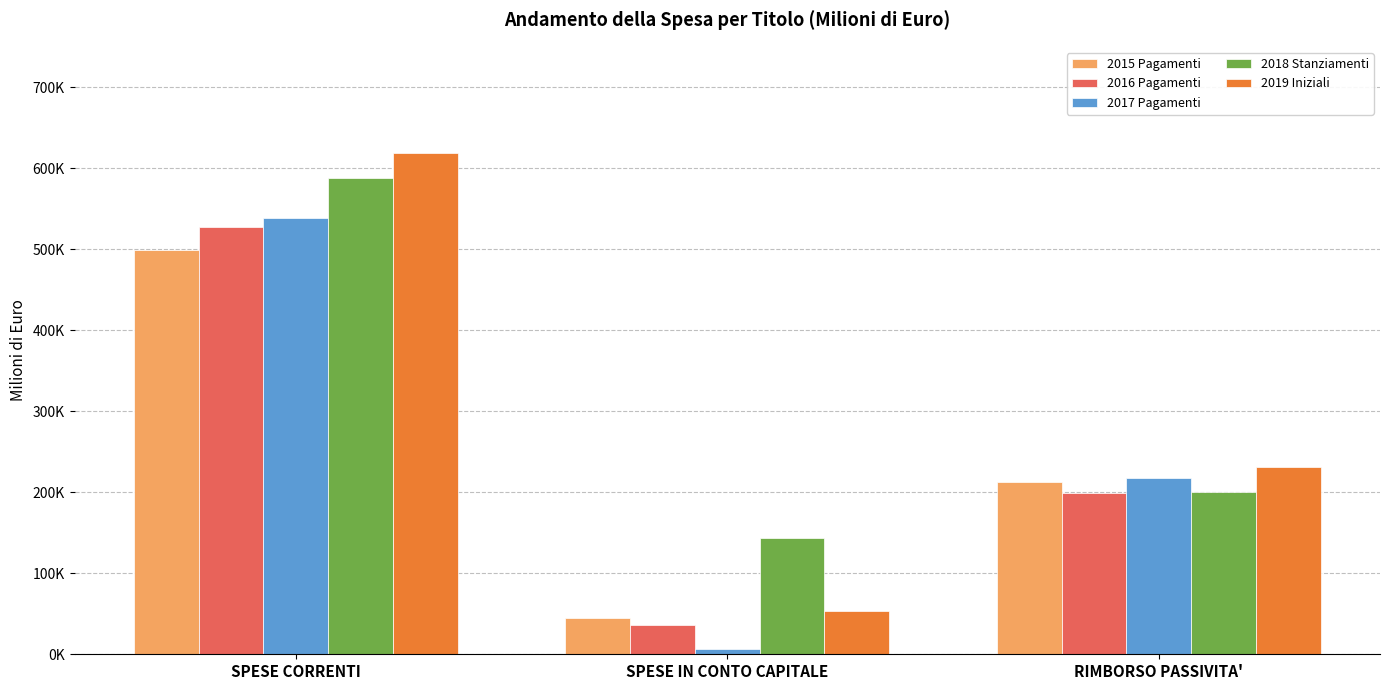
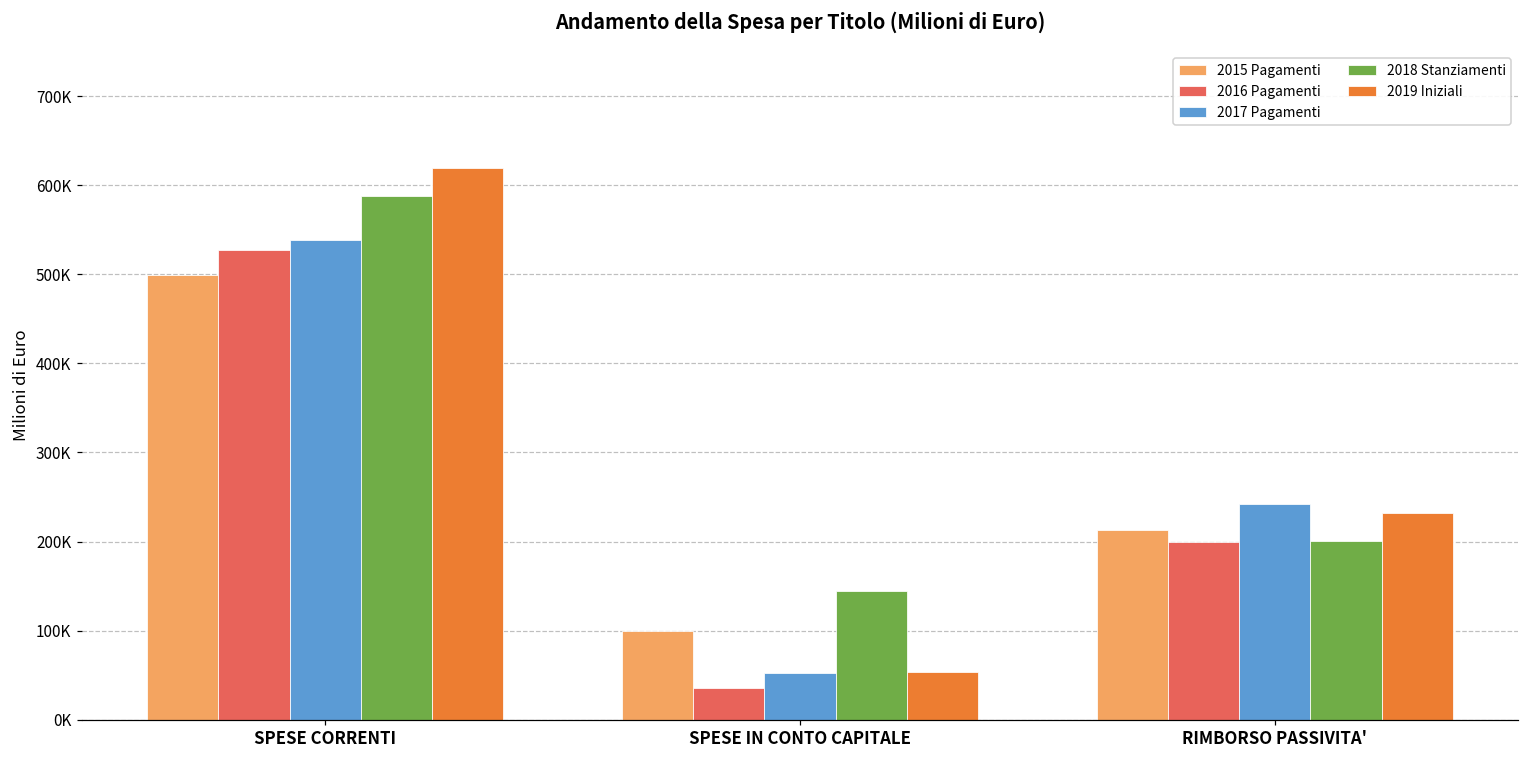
2015 Pagamenti, SPESE IN CONTO CAPITALE: 50000 -> 100000
2017 Pagamenti, SPESE IN CONTO CAPITALE: 10000 -> 50000
2017 Pagamenti, RIMBORSO PASSIVITA': 220000 -> 240000
